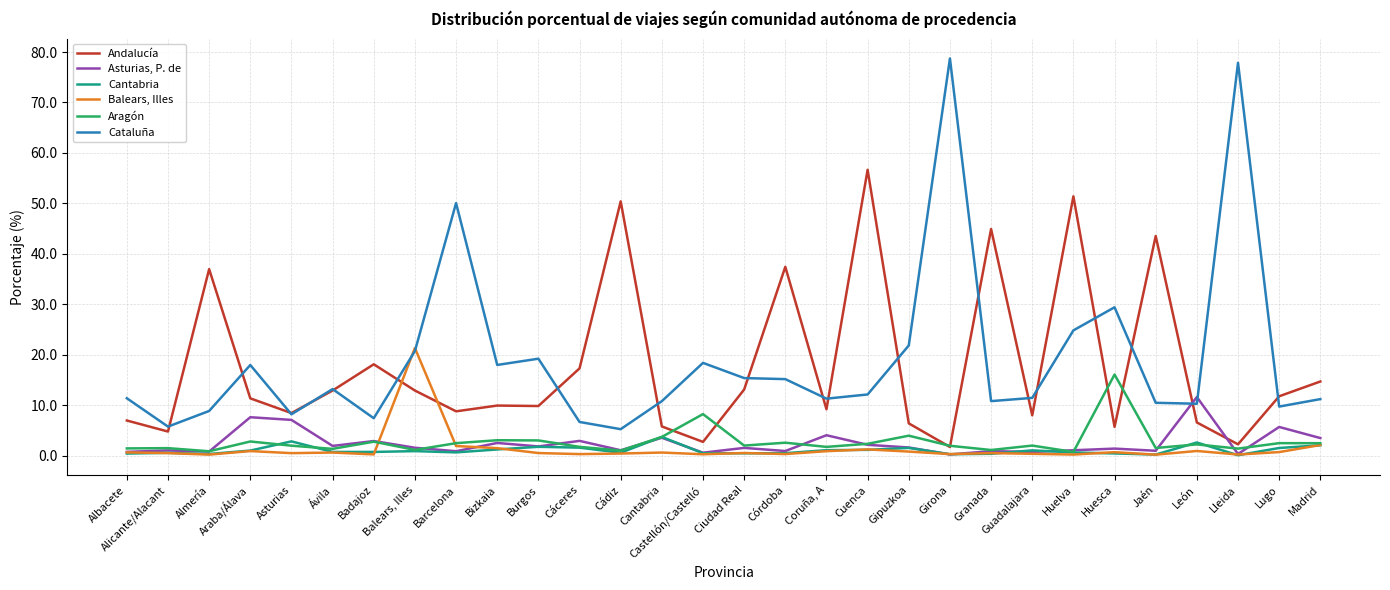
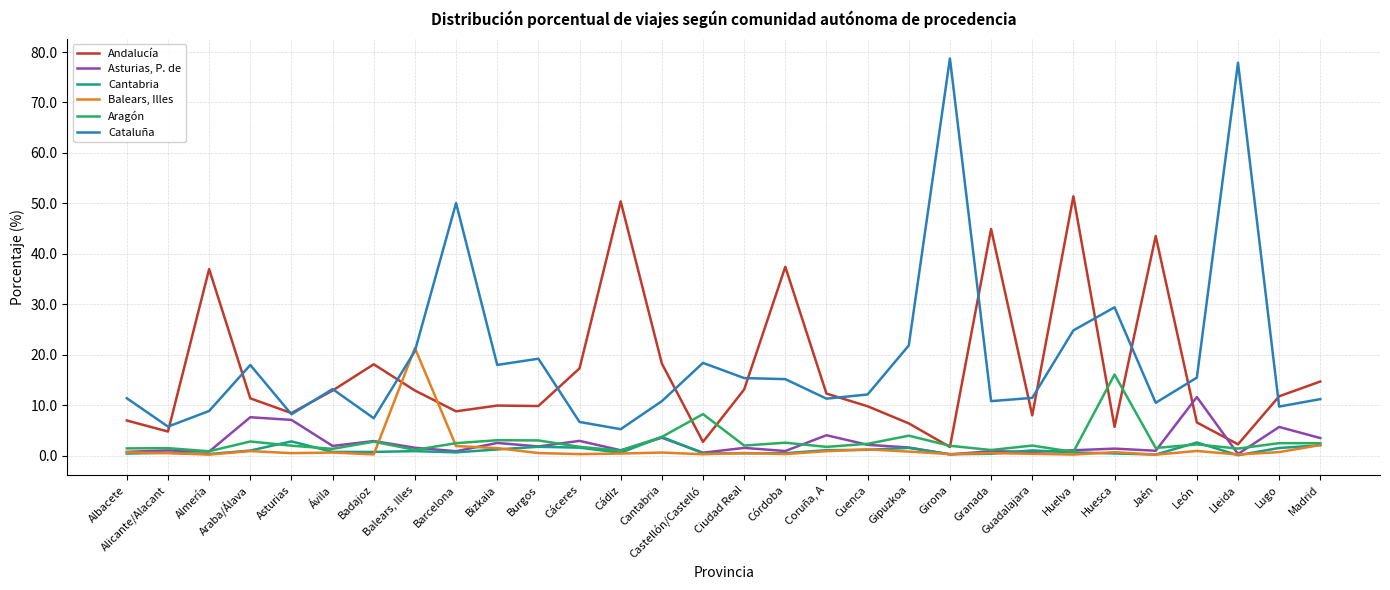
Andalucía, Cantabria: 6 -> 18
Andalucía, Coruña, A: 9 -> 12
Andalucía, Cuenca: 57 -> 10
Cataluña, León: 10 -> 15
